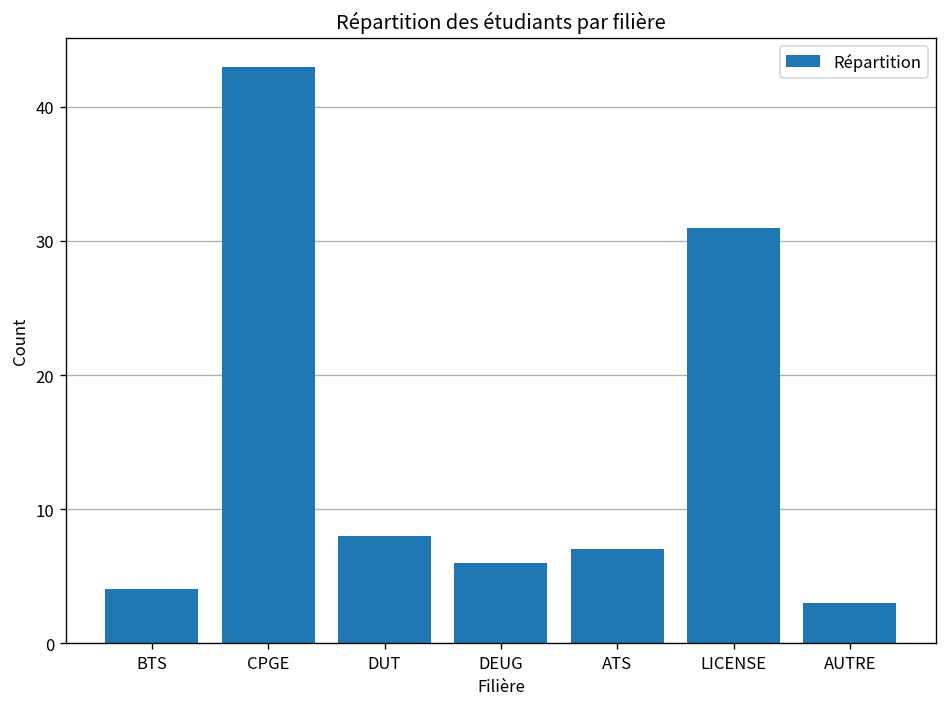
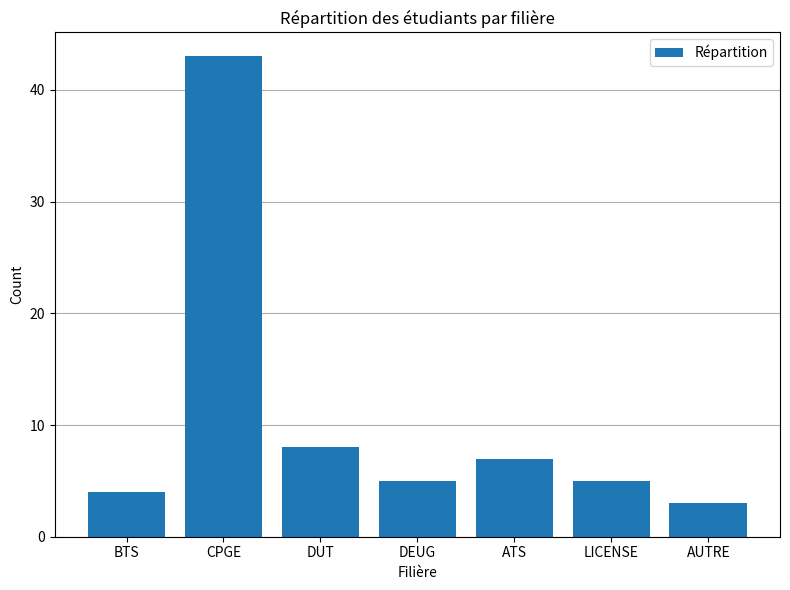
DEUG: 6 -> 5
LICENSE: 31 -> 5
